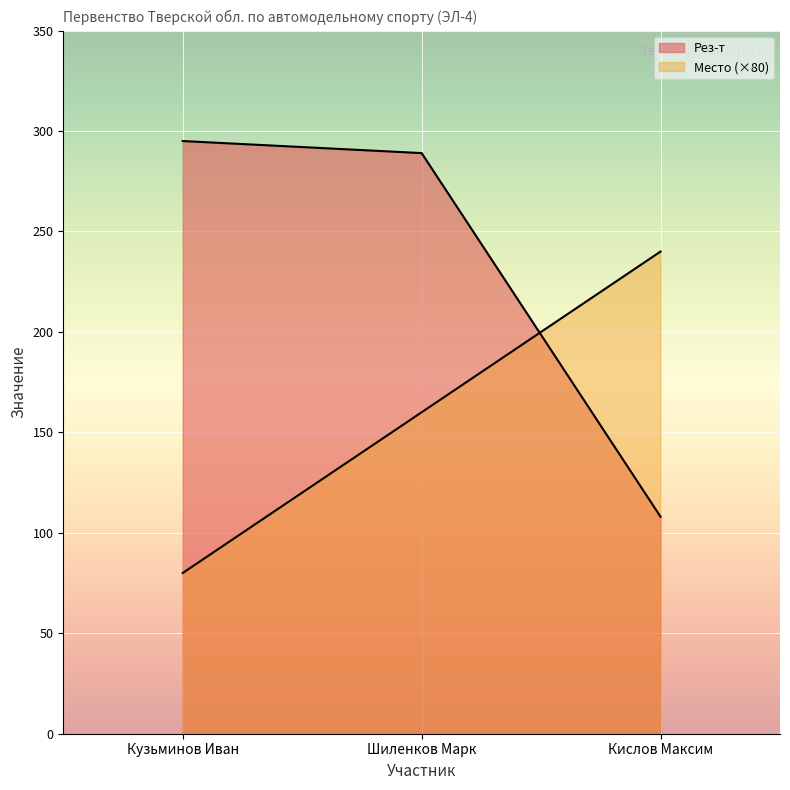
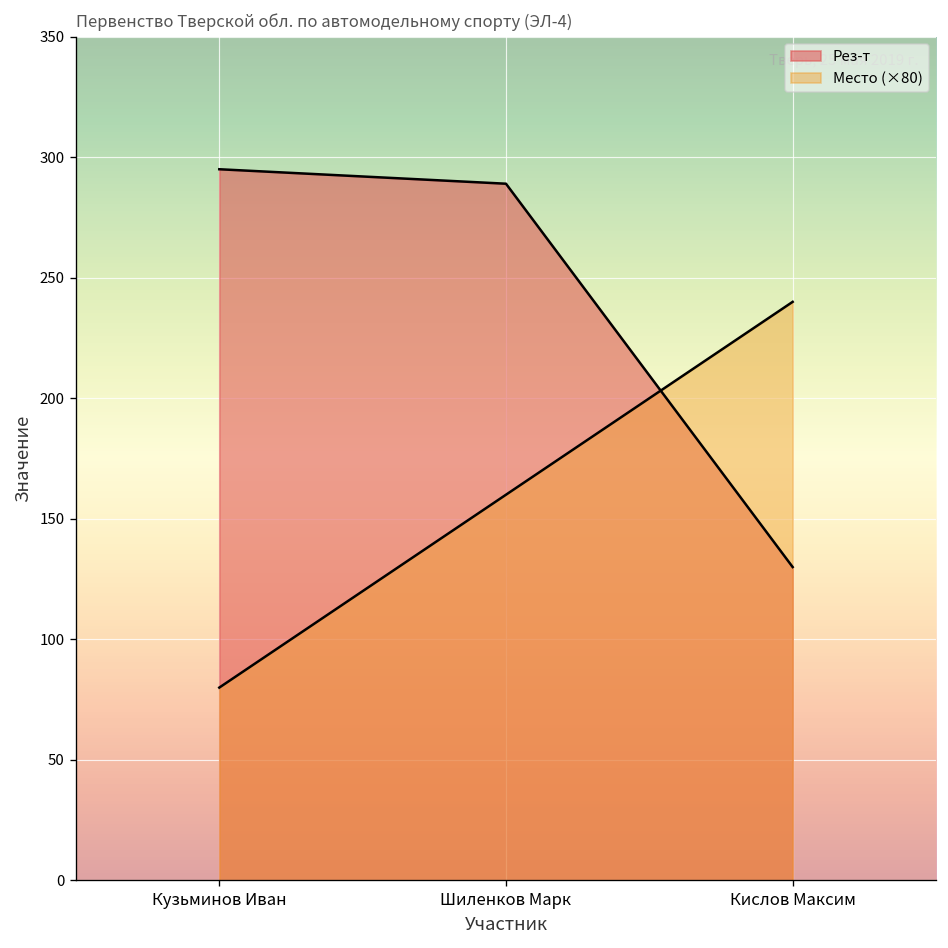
Рез-т, Кислов Максим: 108 -> 130
